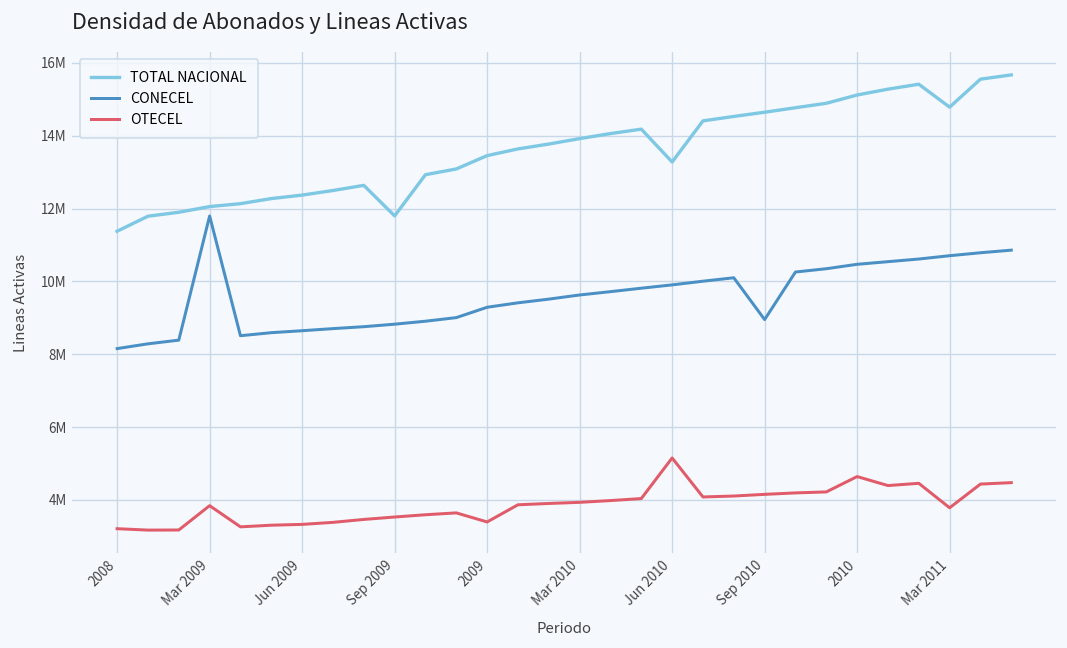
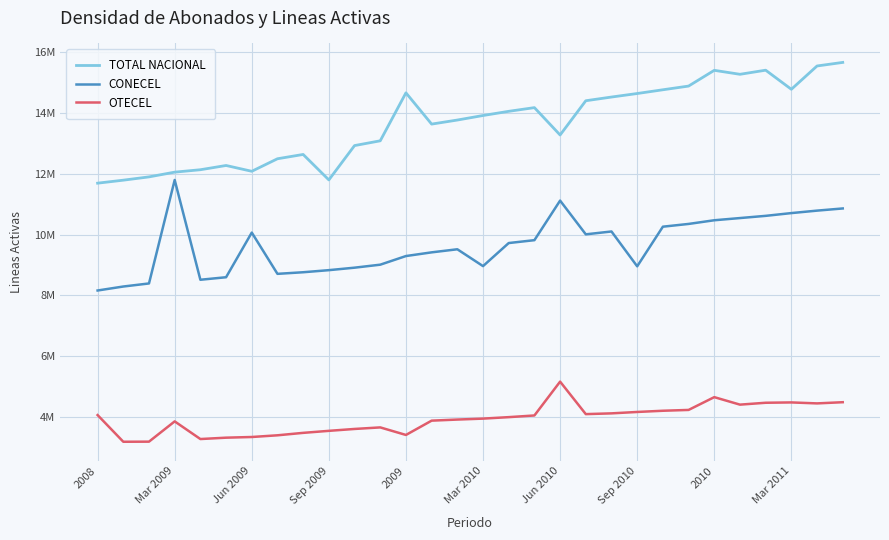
TOTAL NACIONAL, 2008: 11400000 -> 11700000
OTECEL, 2008: 3200000 -> 4100000
TOTAL NACIONAL, Jun 2009: 12400000 -> 12100000
CONECEL, Jun 2009: 8600000 -> 10100000
TOTAL NACIONAL, 2009: 13500000 -> 14700000
CONECEL, Mar 2010: 9600000 -> 9000000
CONECEL, Jun 2010: 9900000 -> 11100000
TOTAL NACIONAL, 2010: 15100000 -> 15400000
OTECEL, Mar 2011: 3800000 -> 4500000
